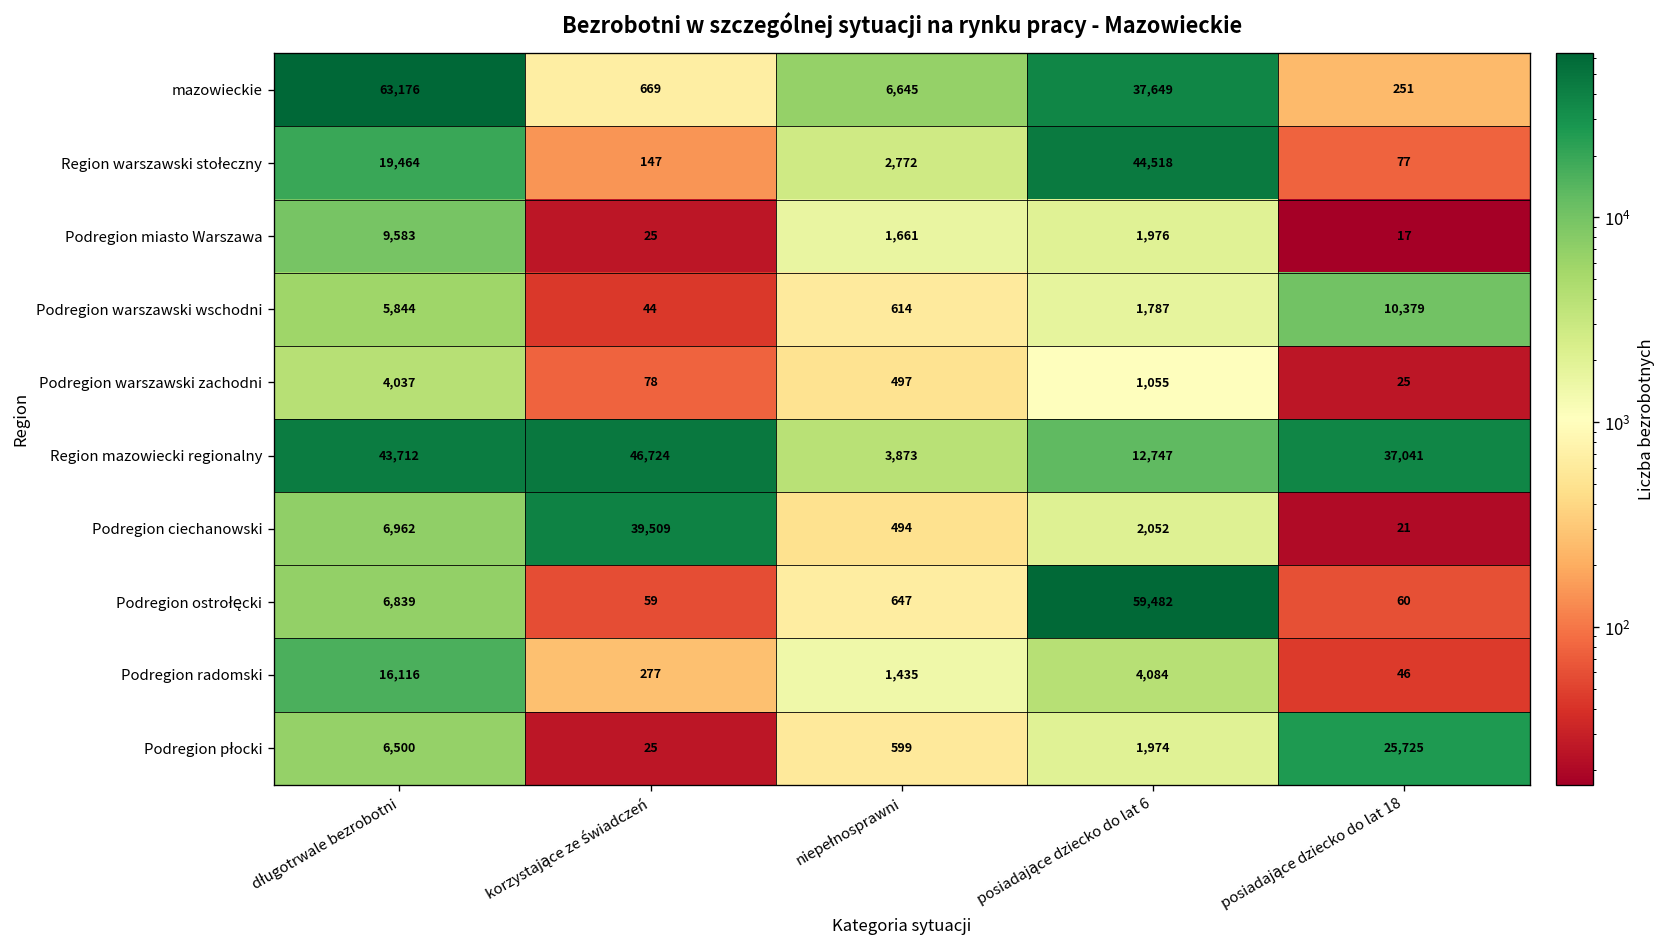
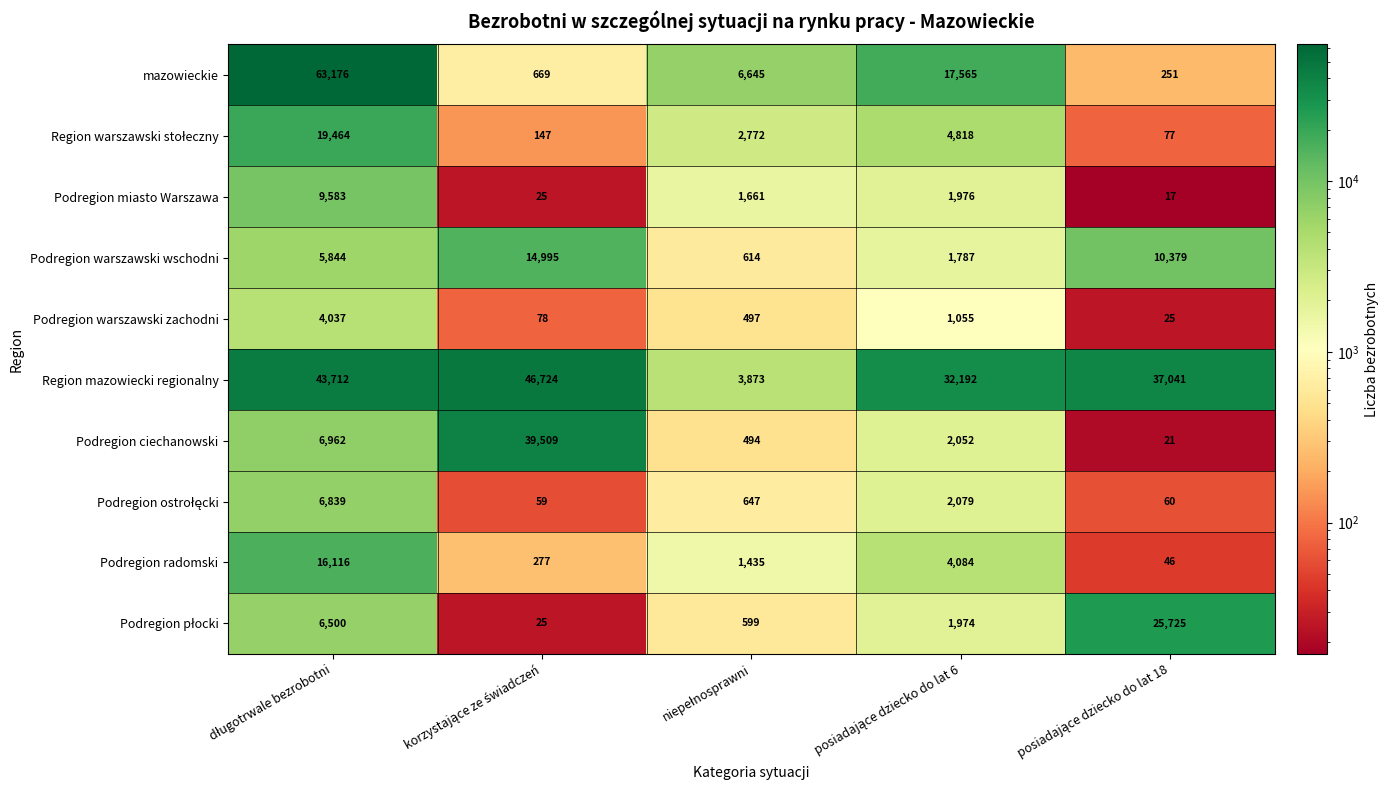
mazowieckie, posiadające dziecko do lat 6: 37,649 -> 17,565
Region warszawski stołeczny, posiadające dziecko do lat 6: 44,518 -> 4,818
Podregion warszawski wschodni, korzystające ze świadczeń: 44 -> 14,995
Region mazowiecki regionalny, posiadające dziecko do lat 6: 12,747 -> 32,192
Podregion ostrołęcki, posiadające dziecko do lat 6: 59,482 -> 2,079
